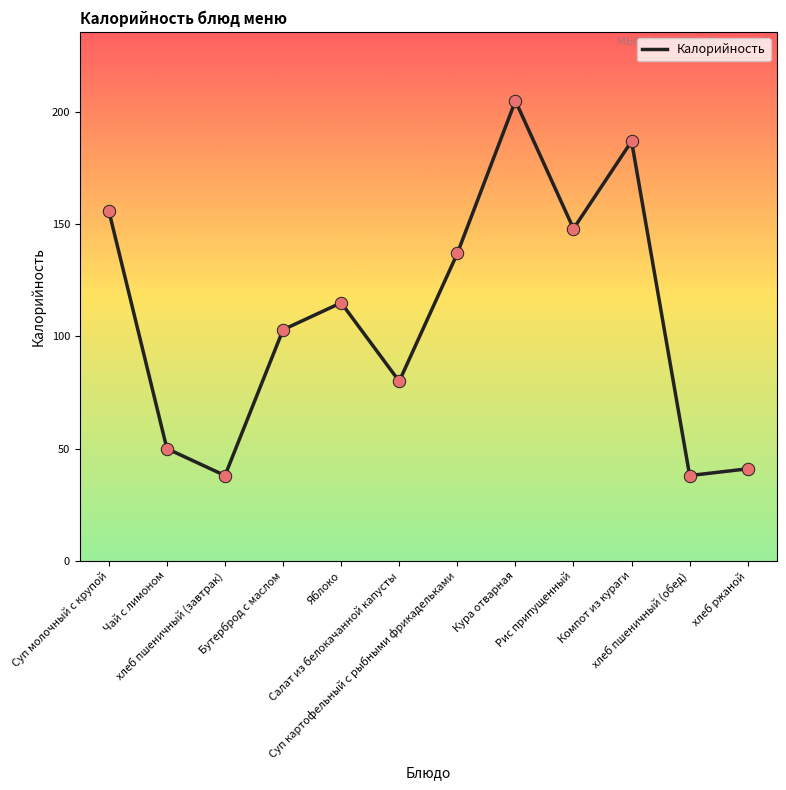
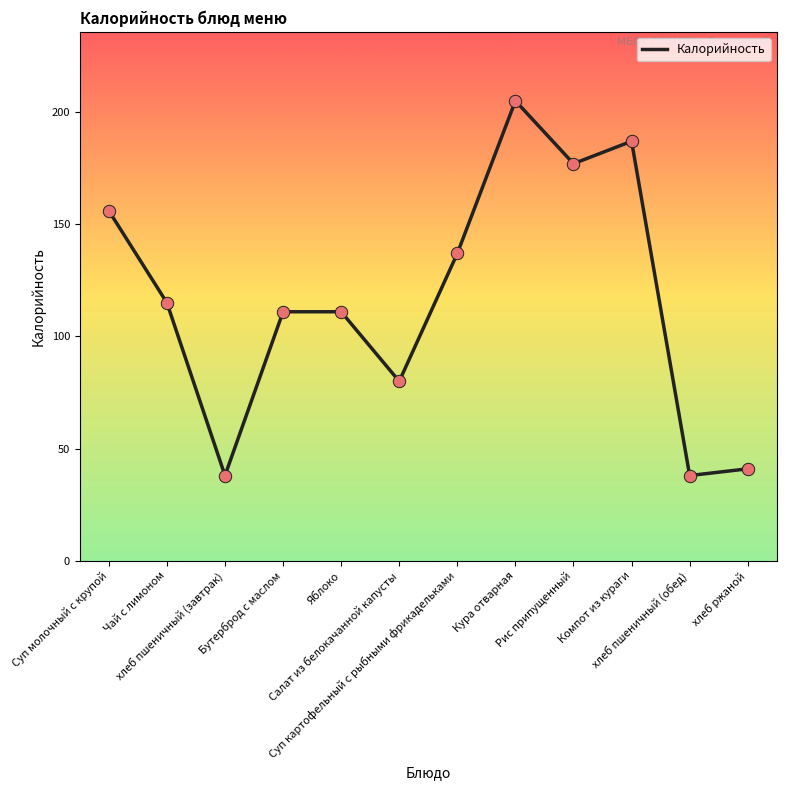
Чай с лимоном: 50 -> 115
Бутерброд с маслом: 103 -> 111
Яблоко: 115 -> 111
Рис припущенный: 148 -> 177
